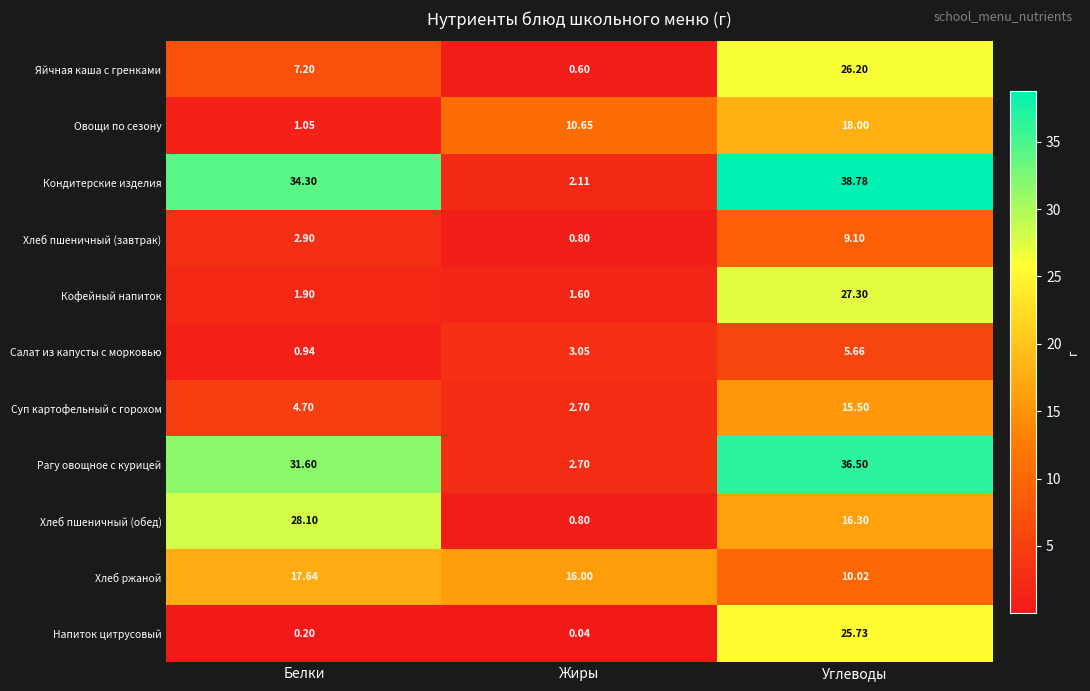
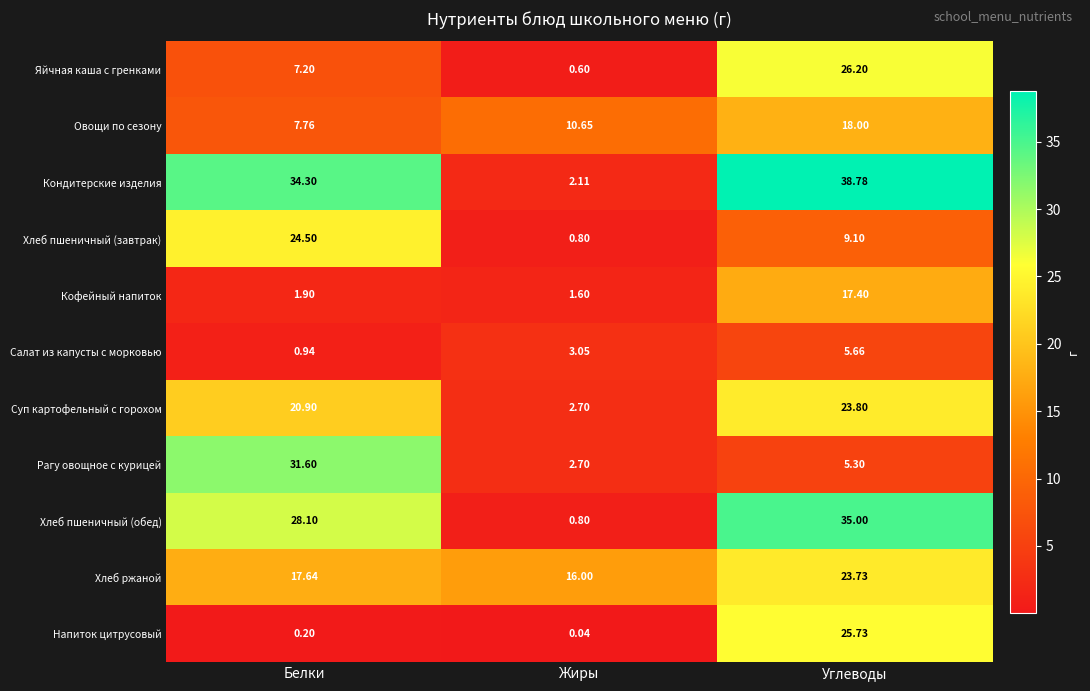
Овощи по сезону, Белки: 1.05 -> 7.76
Хлеб пшеничный (завтрак), Белки: 2.90 -> 24.50
Кофейный напиток, Углеводы: 27.30 -> 17.40
Суп картофельный с горохом, Белки: 4.70 -> 20.90
Суп картофельный с горохом, Углеводы: 15.50 -> 23.80
Рагу овощное с курицей, Углеводы: 36.50 -> 5.30
Хлеб пшеничный (обед), Углеводы: 16.30 -> 35.00
Хлеб ржаной, Углеводы: 10.02 -> 23.73
